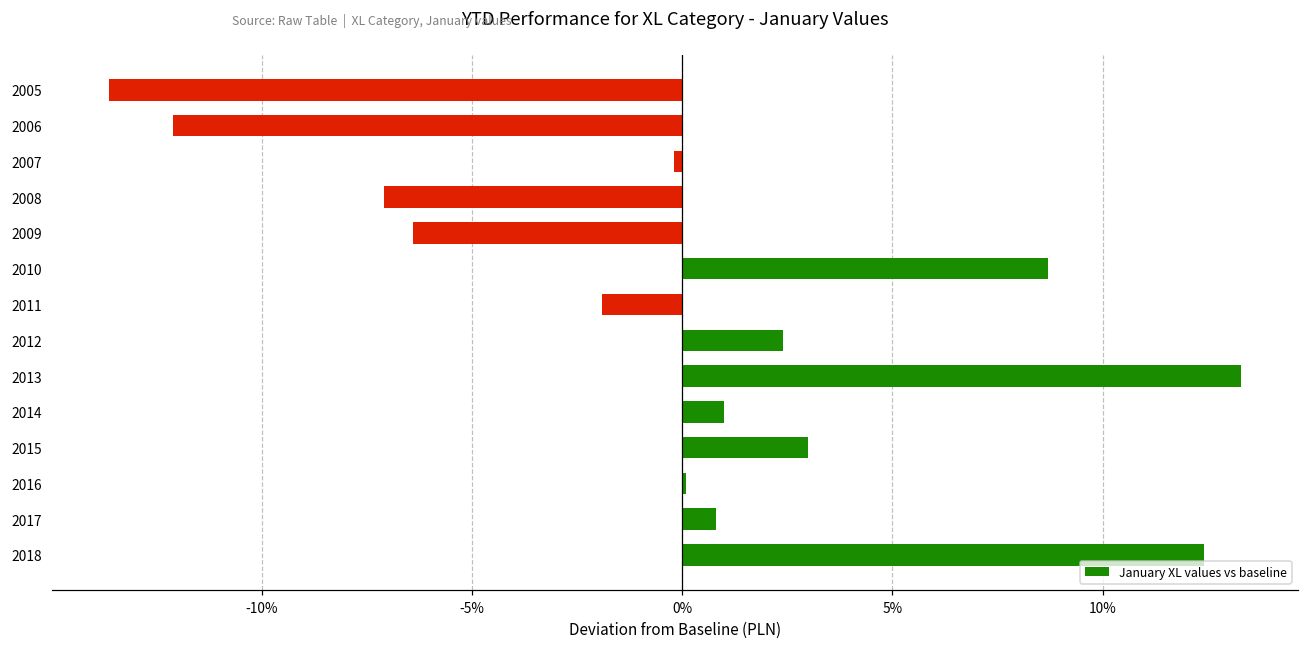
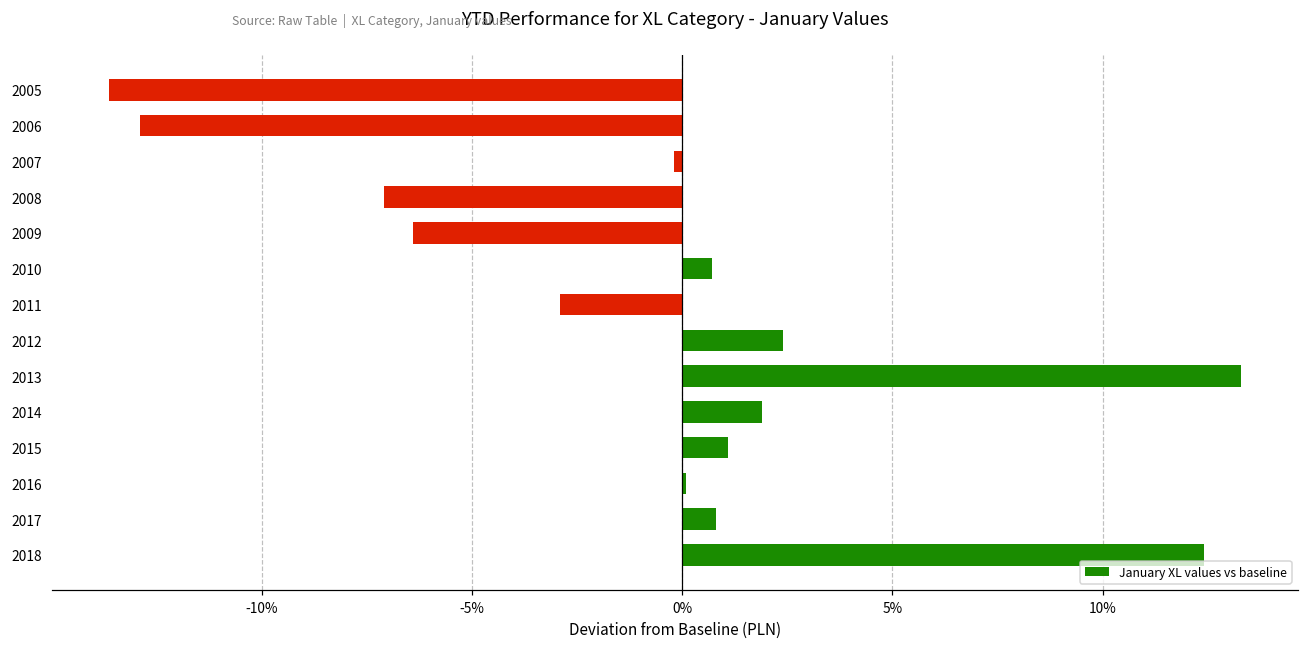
2006: -12.1% -> -12.9%
2010: 8.7% -> 0.7%
2011: -1.9% -> -2.9%
2014: 1.0% -> 1.9%
2015: 3.0% -> 1.1%
